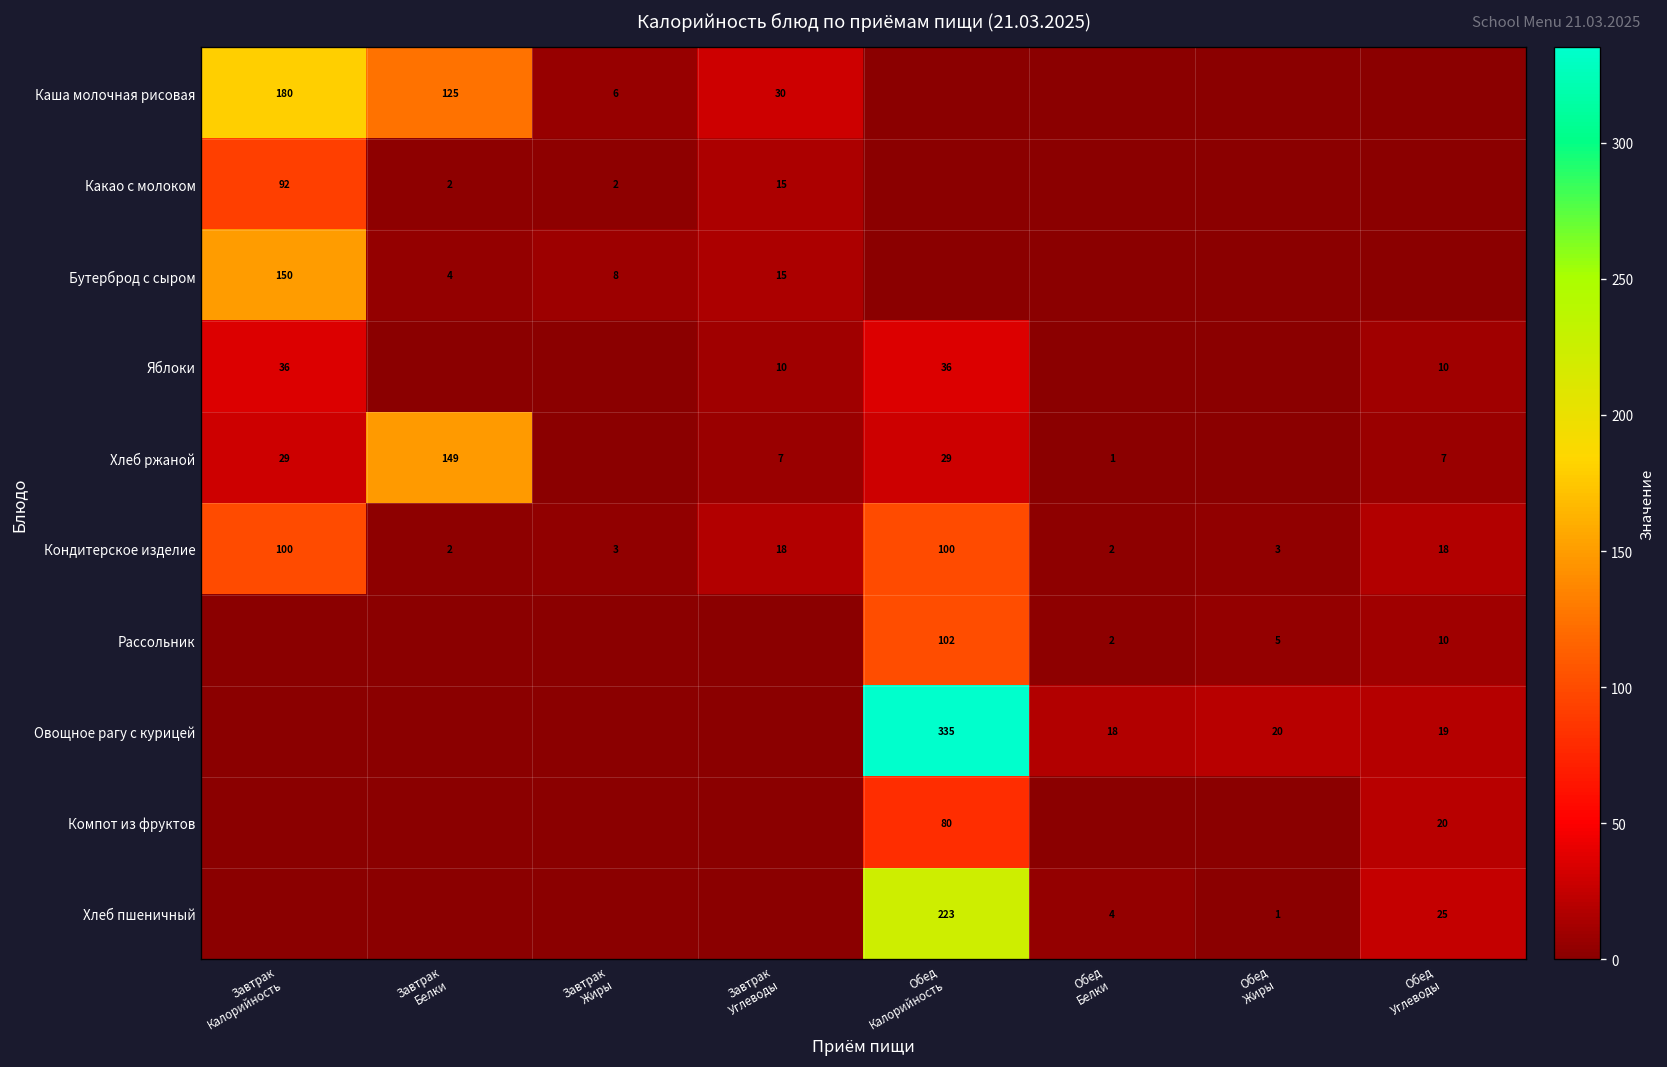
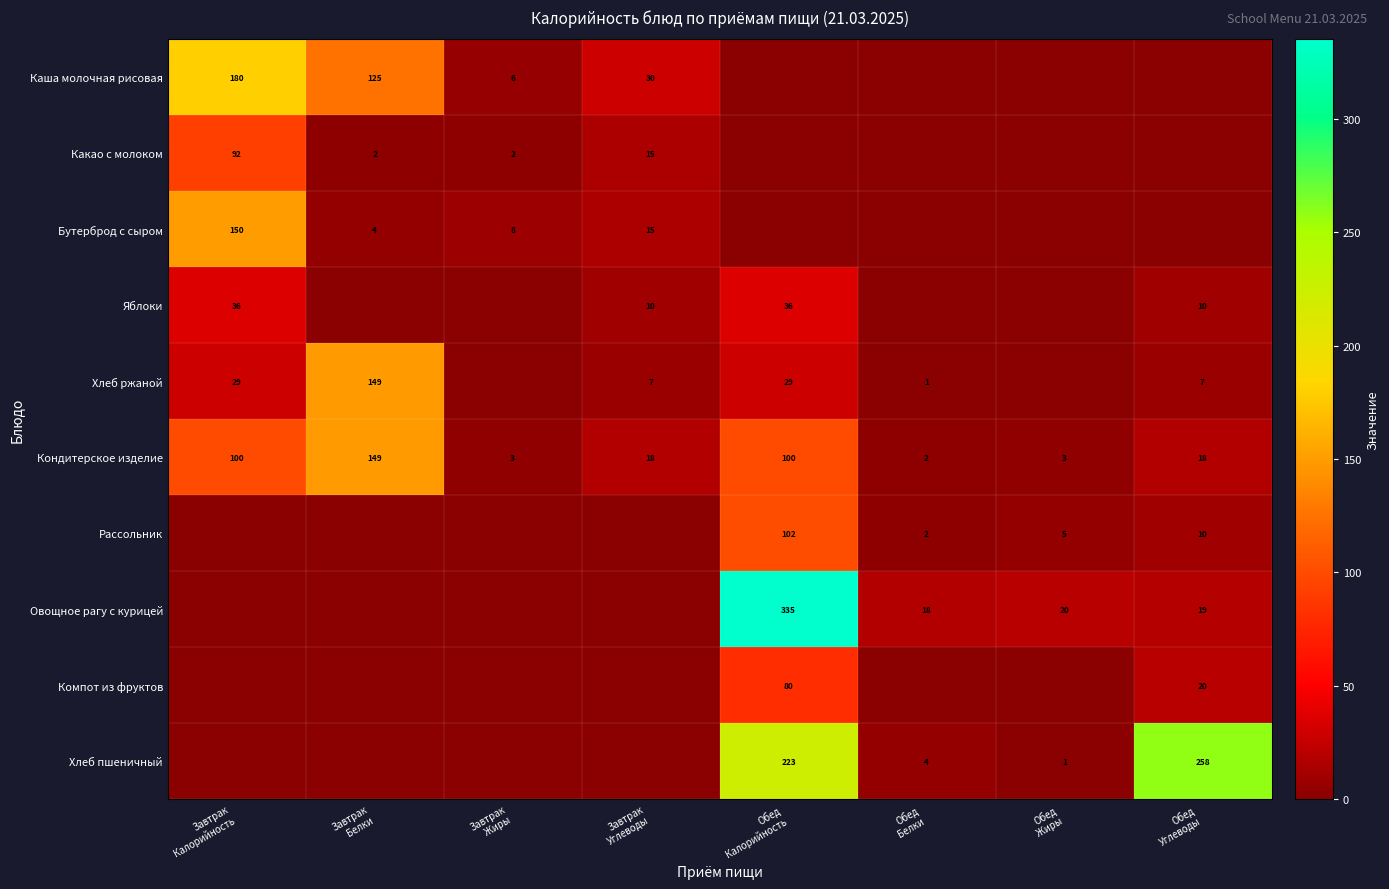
Кондитерское изделие, Завтрак Белки: 2 -> 149
Хлеб пшеничный, Обед Углеводы: 25 -> 258
